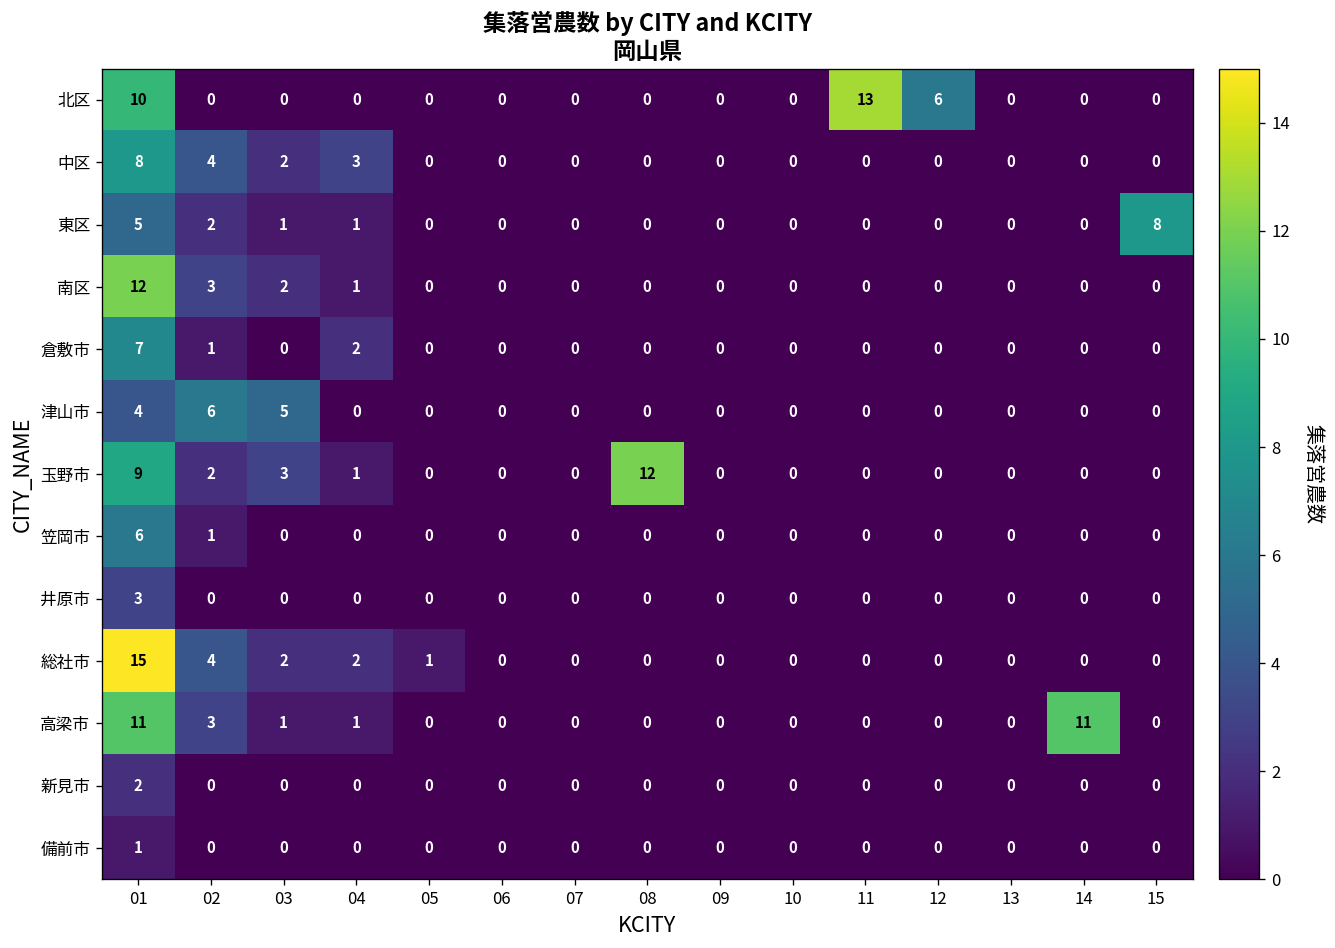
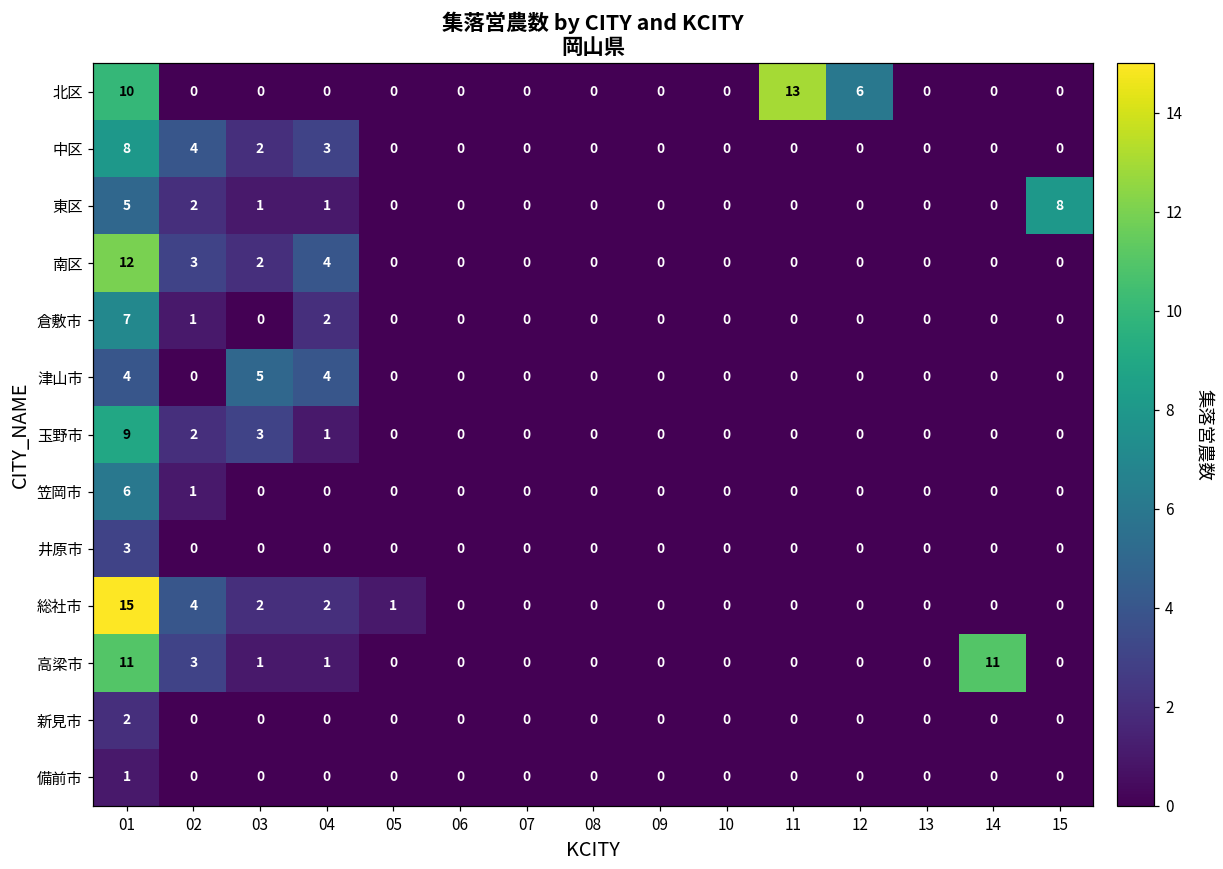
南区, 04: 1 -> 4
津山市, 02: 6 -> 0
津山市, 04: 0 -> 4
玉野市, 08: 12 -> 0
